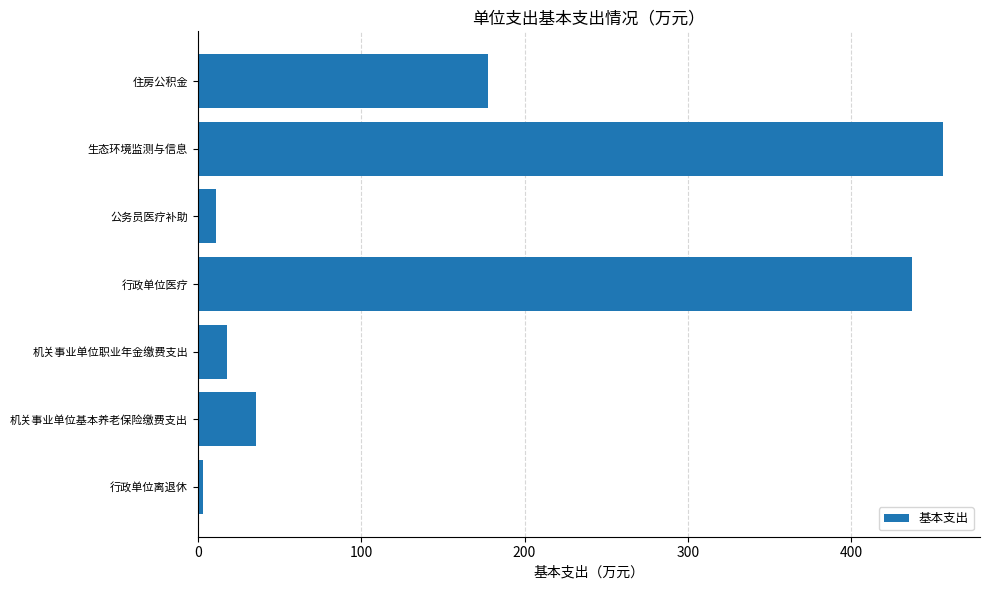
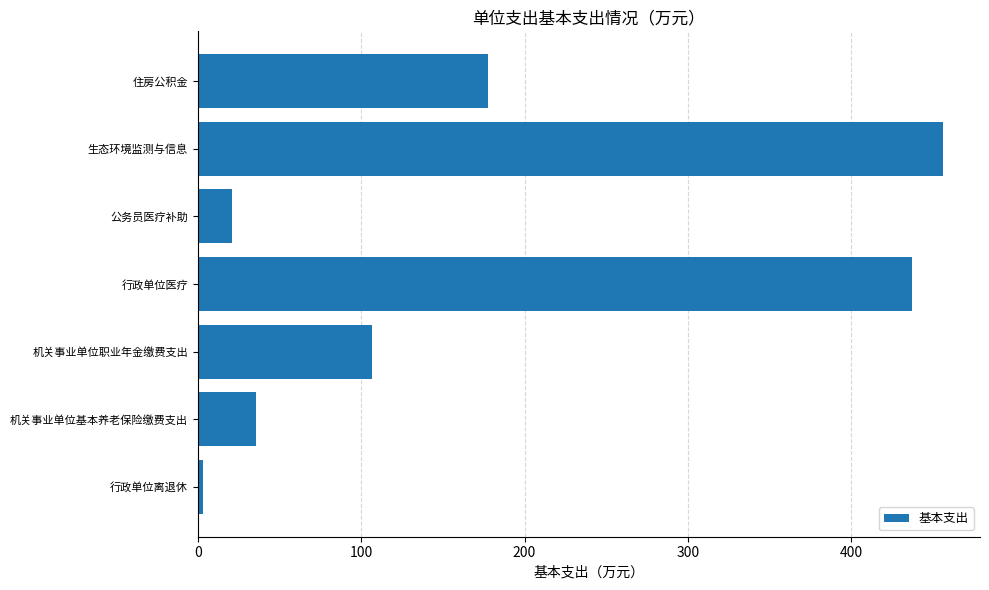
公务员医疗补助: 11 -> 21
机关事业单位职业年金缴费支出: 18 -> 107
